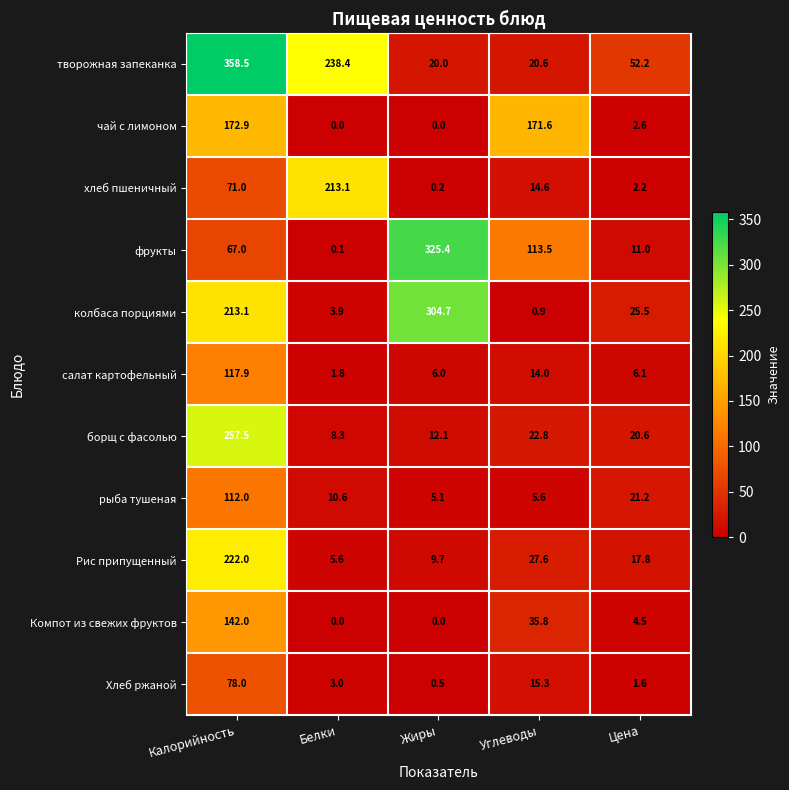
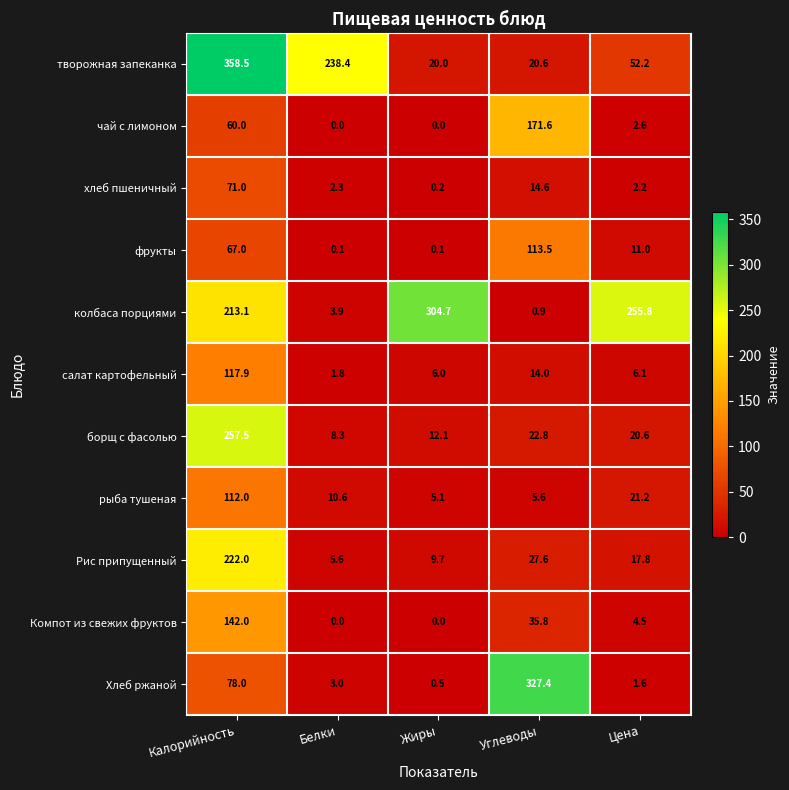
чай с лимоном, Калорийность: 172.9 -> 60.0
хлеб пшеничный, Белки: 213.1 -> 2.3
фрукты, Жиры: 325.4 -> 0.1
колбаса порциями, Цена: 25.5 -> 255.8
Хлеб ржаной, Углеводы: 15.3 -> 327.4
